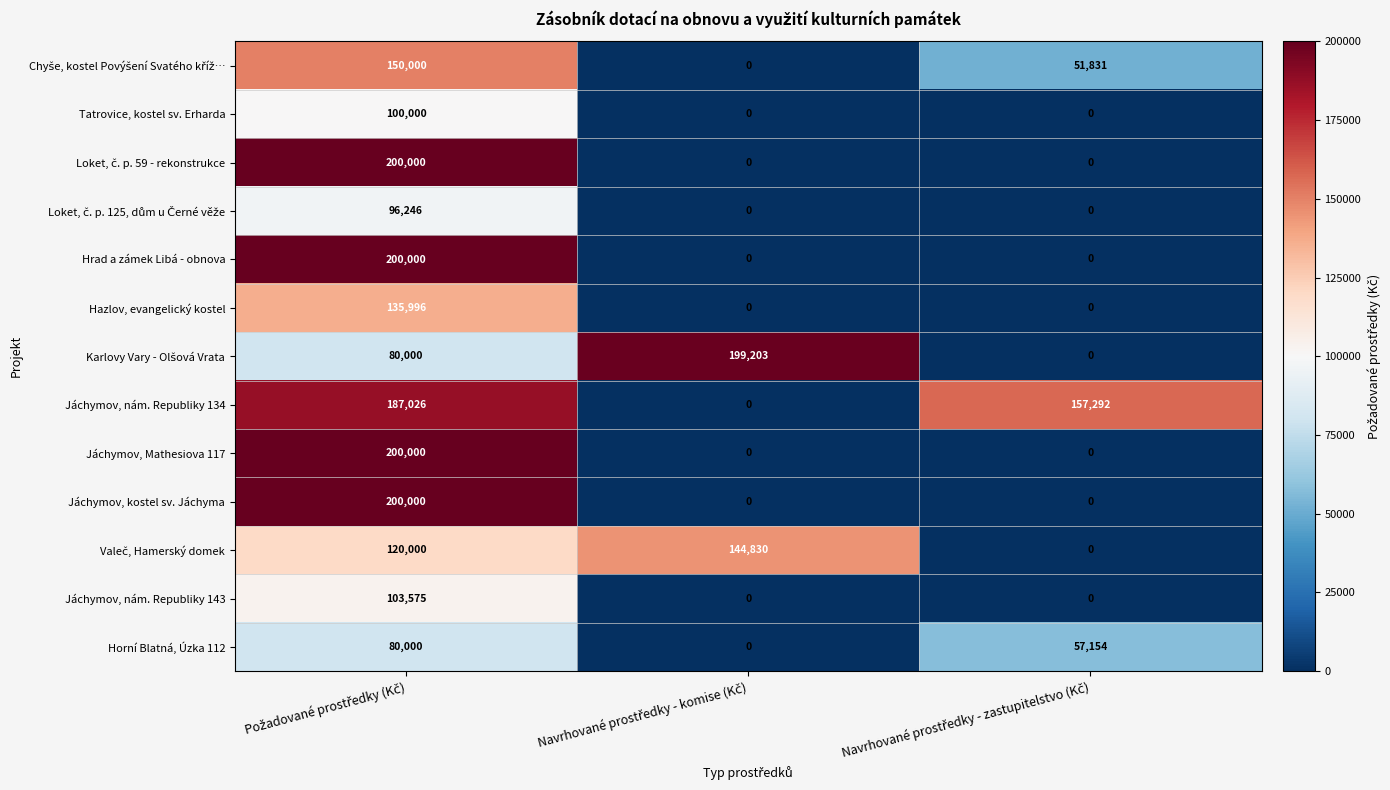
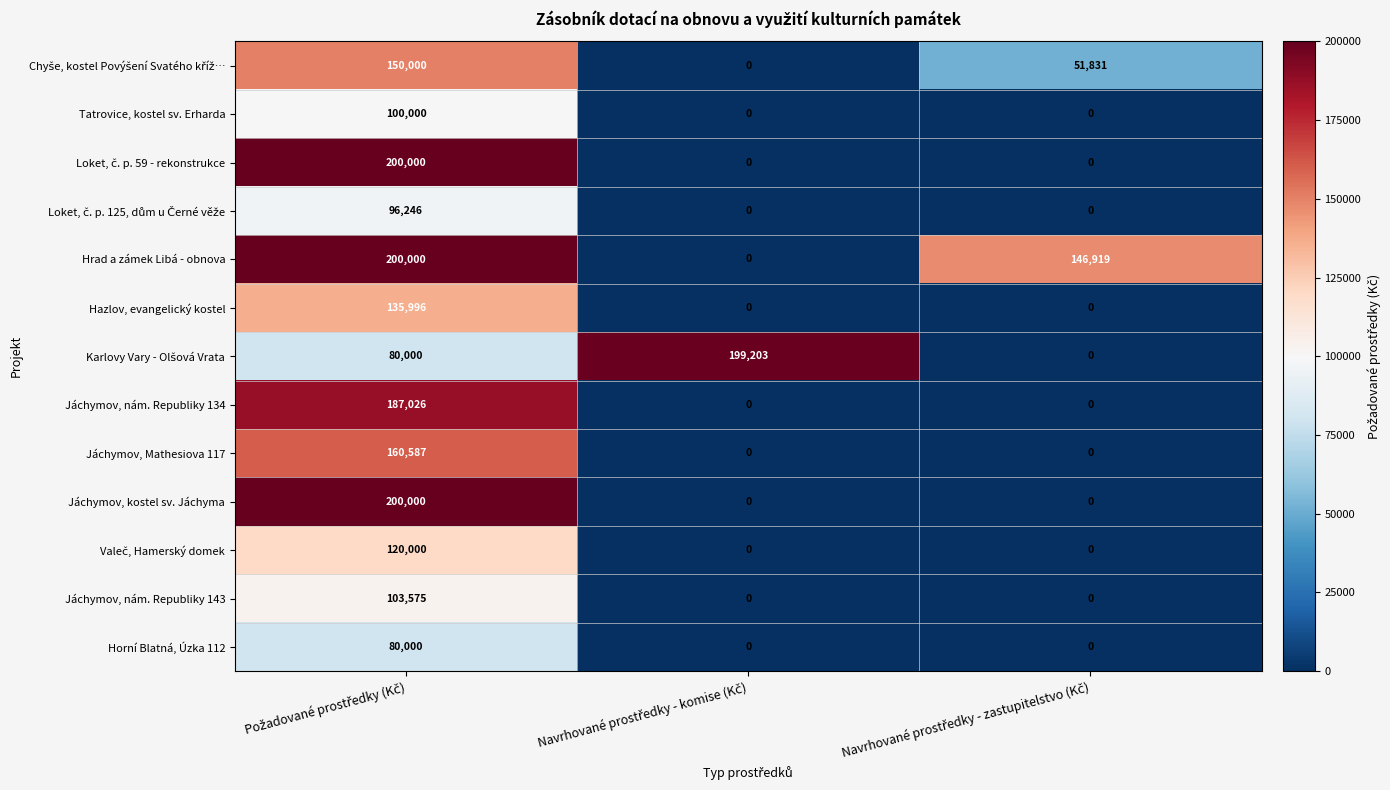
Hrad a zámek Libá - obnova, Navrhované prostředky - zastupitelstvo (Kč): 0 -> 146,919
Jáchymov, nám. Republiky 134, Navrhované prostředky - zastupitelstvo (Kč): 157,292 -> 0
Jáchymov, Mathesiova 117, Požadované prostředky (Kč): 200,000 -> 160,587
Valeč, Hamerský domek, Navrhované prostředky - komise (Kč): 144,830 -> 0
Horní Blatná, Úzka 112, Navrhované prostředky - zastupitelstvo (Kč): 57,154 -> 0
